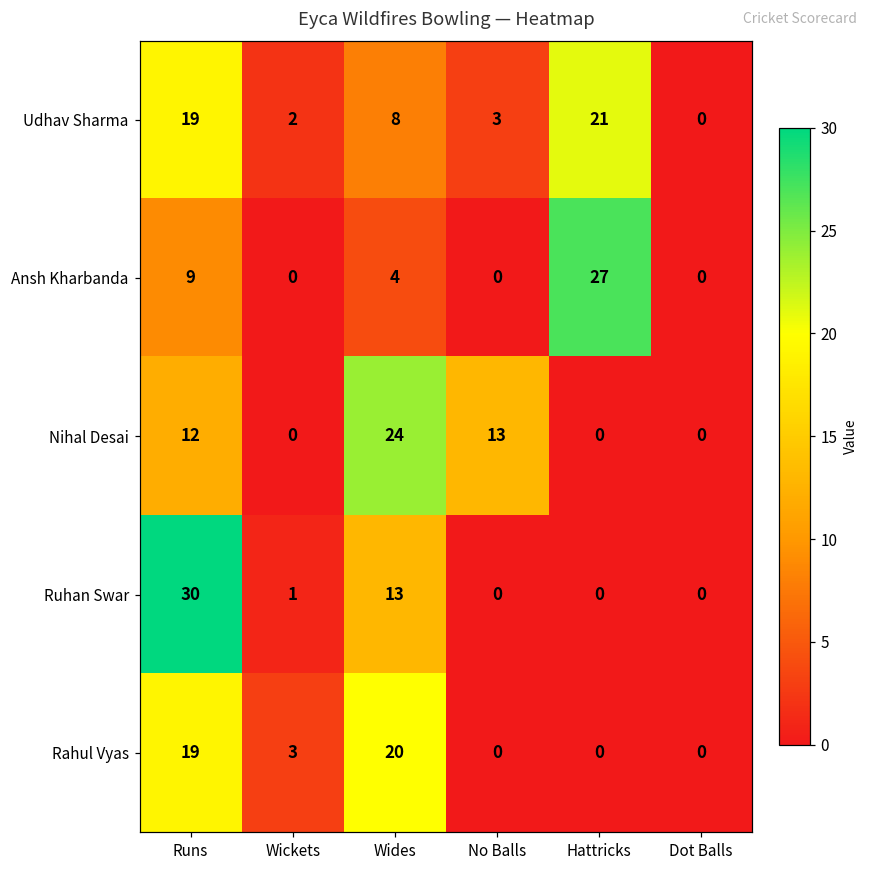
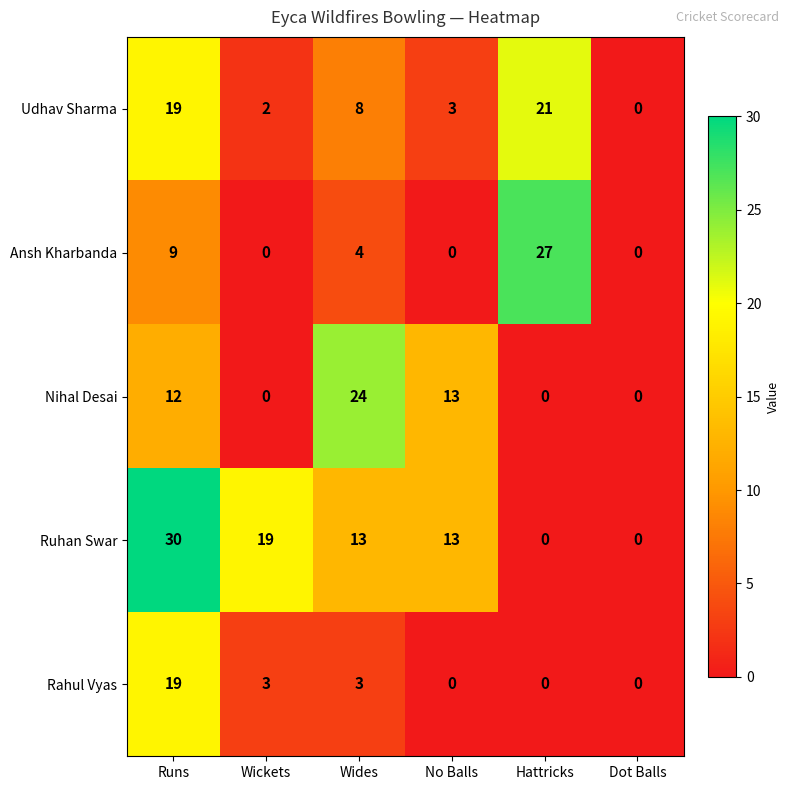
Ruhan Swar, Wickets: 1 -> 19
Ruhan Swar, No Balls: 0 -> 13
Rahul Vyas, Wides: 20 -> 3
